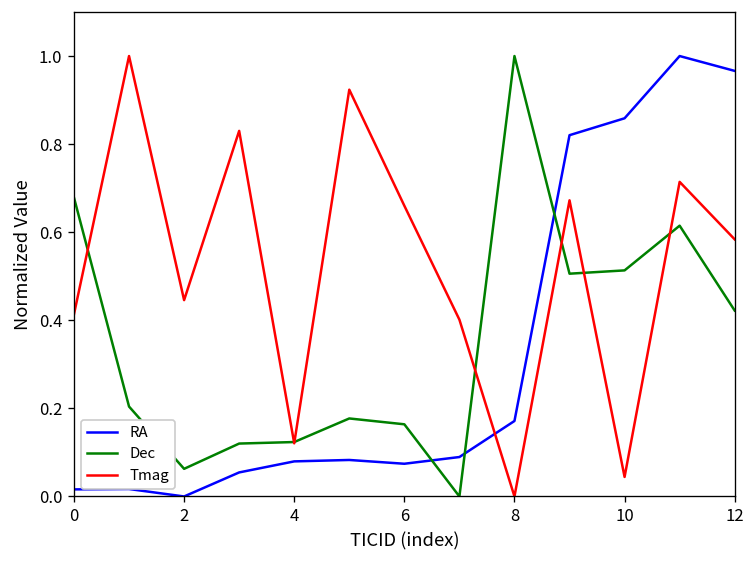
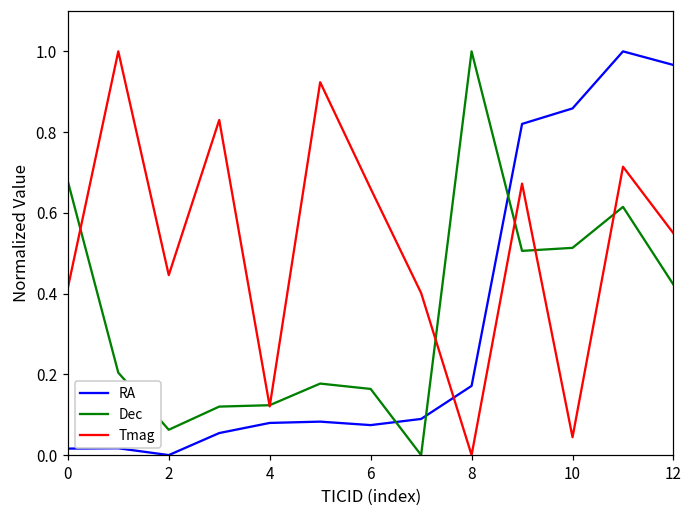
Tmag, 12: 0.58 -> 0.55
